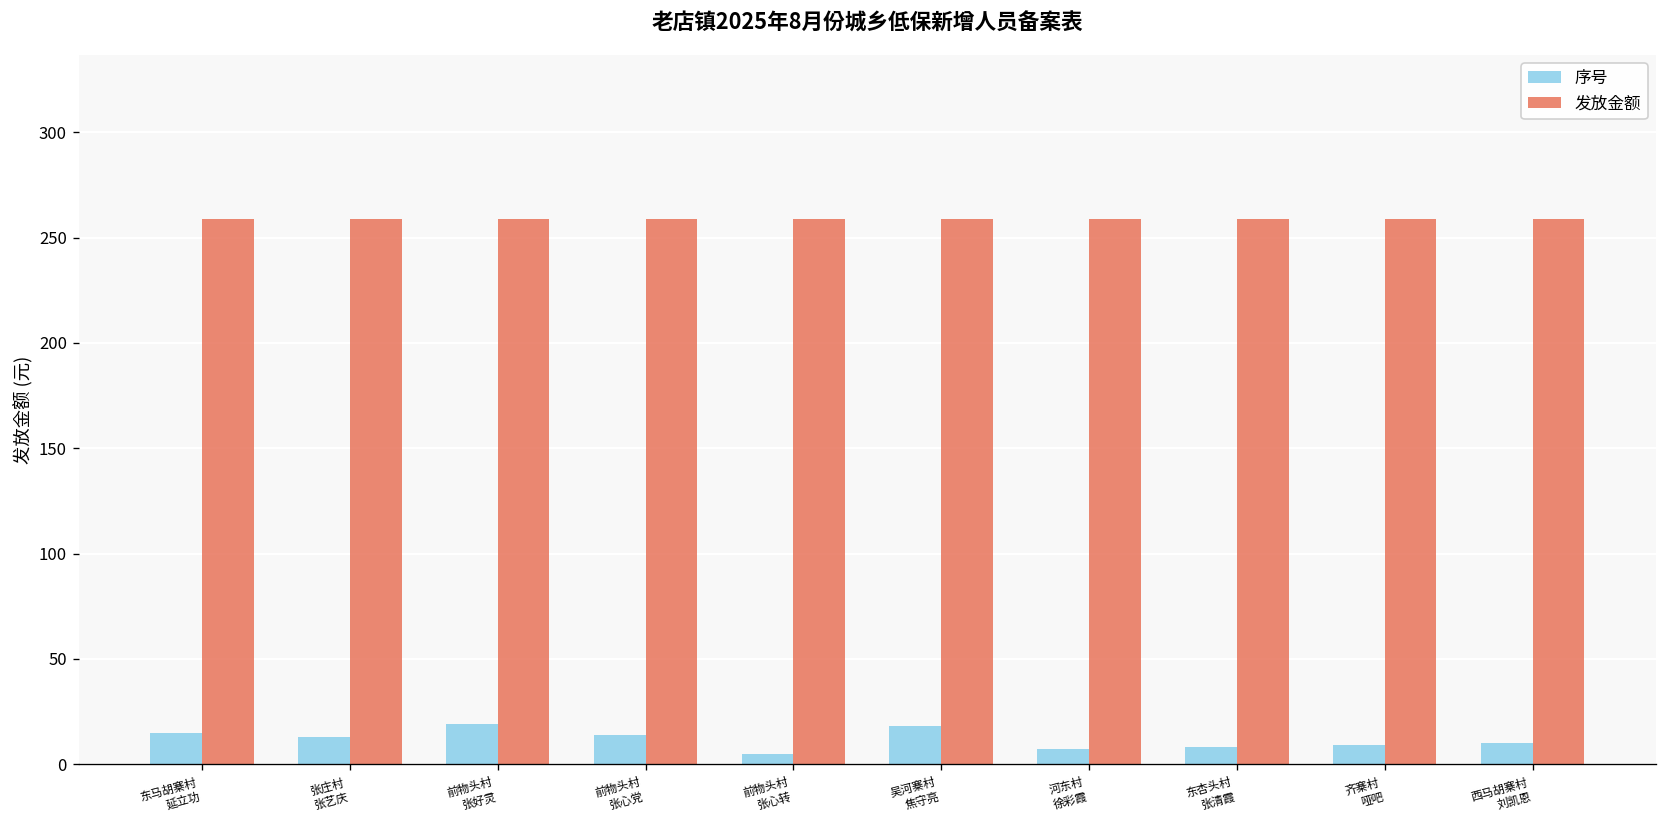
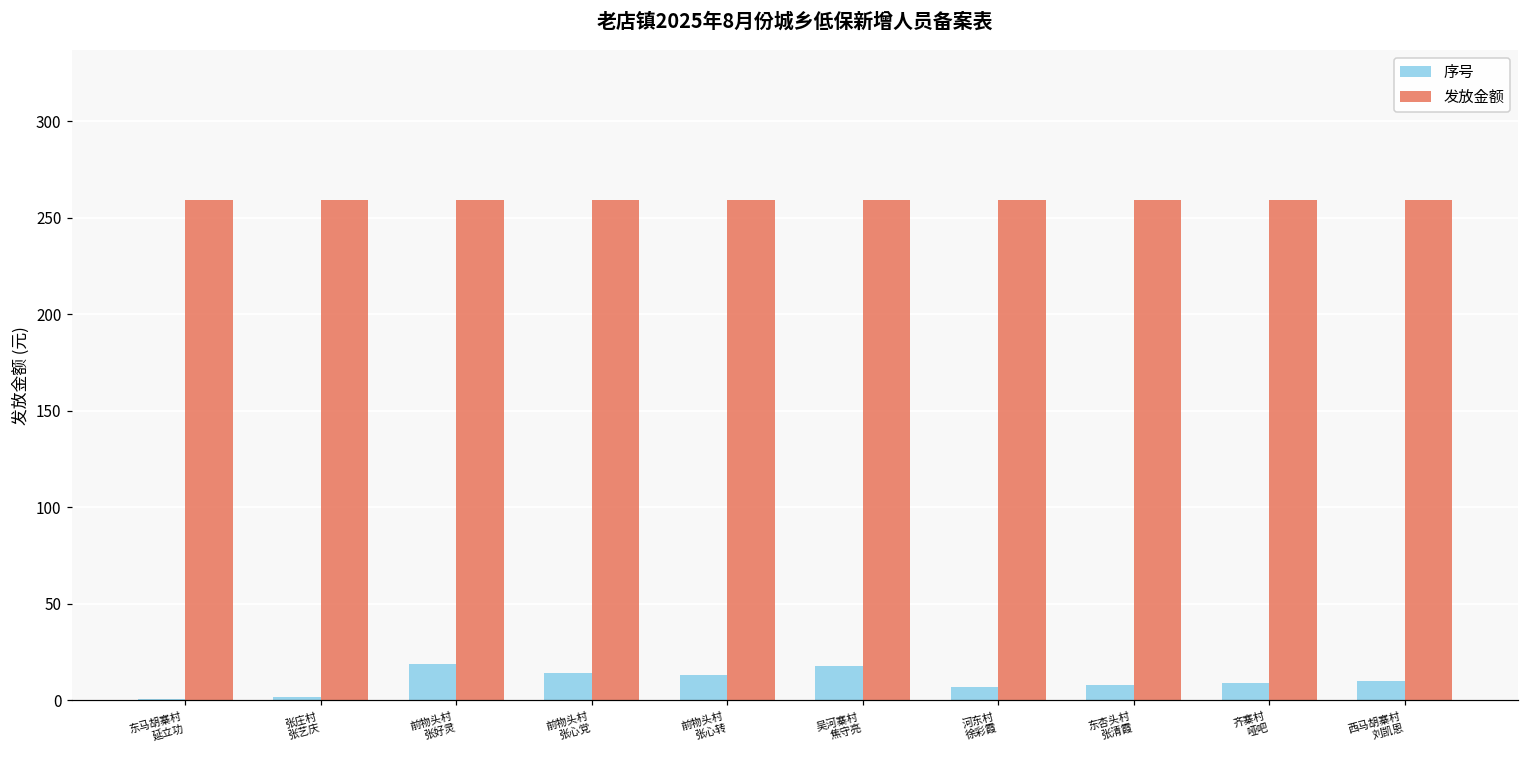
序号, 东马胡寨村 延立功: 15 -> 1
序号, 张庄村 张艺庆: 13 -> 2
序号, 前物头村 张心转: 5 -> 13
